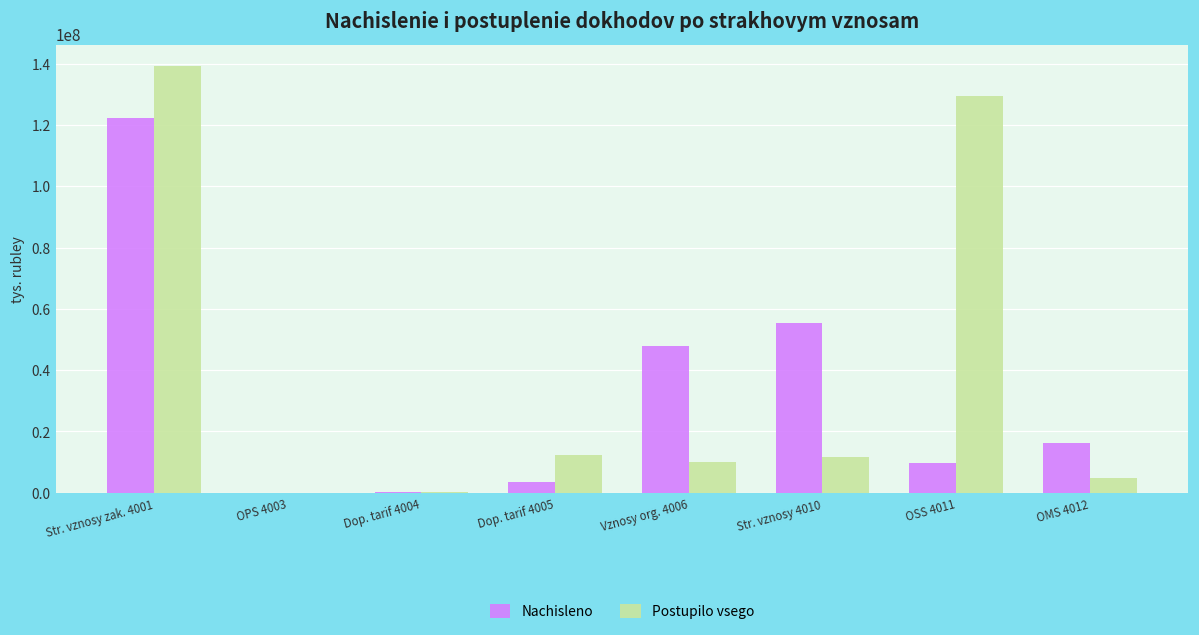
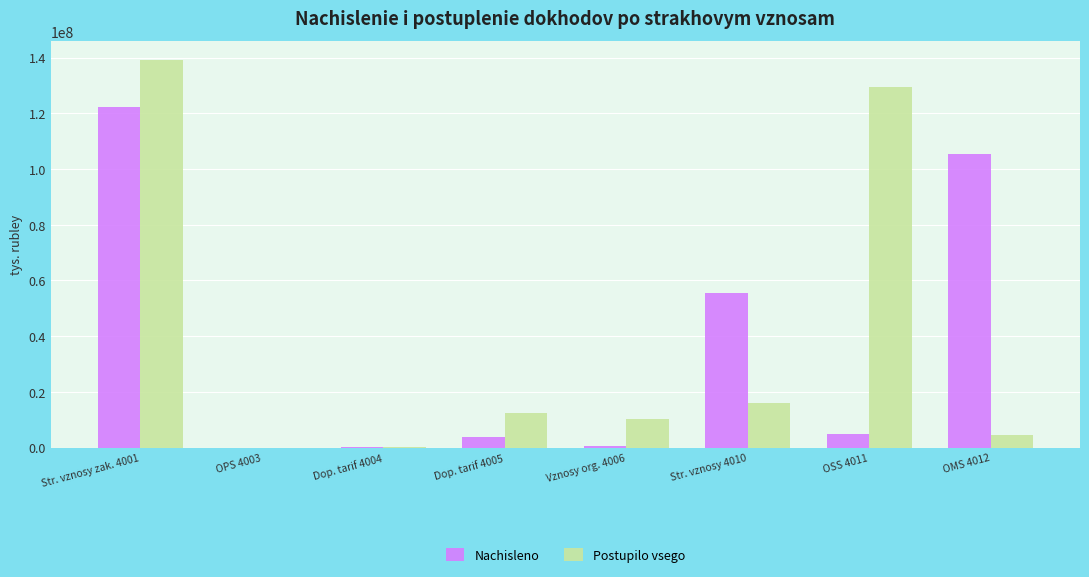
Nachisleno, Vznosy org. 4006: 48000000 -> 1000000
Postupilo vsego, Str. vznosy 4010: 12000000 -> 16000000
Nachisleno, OSS 4011: 10000000 -> 5000000
Nachisleno, OMS 4012: 16000000 -> 106000000
